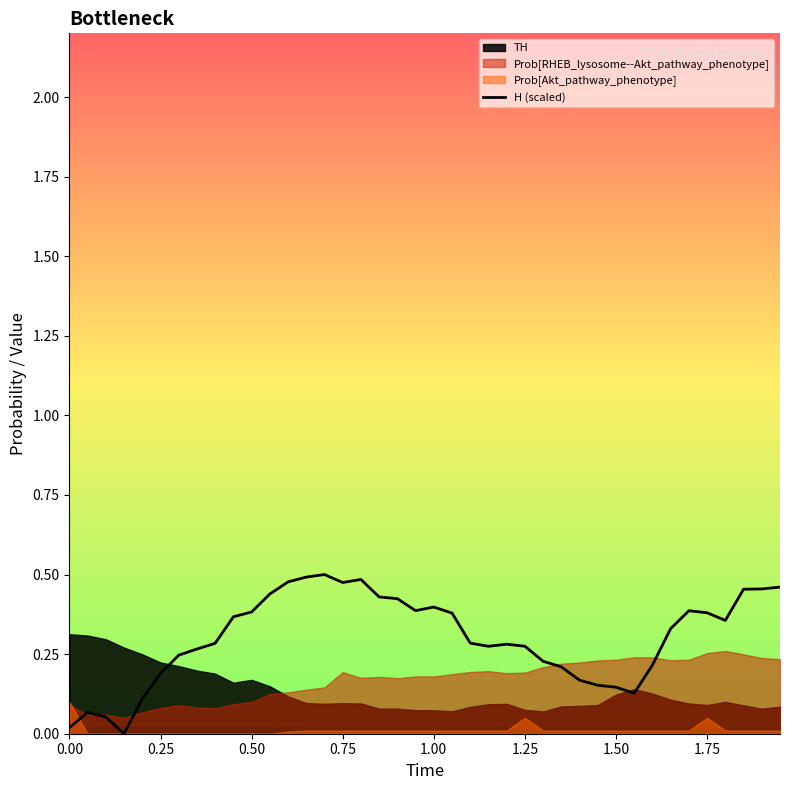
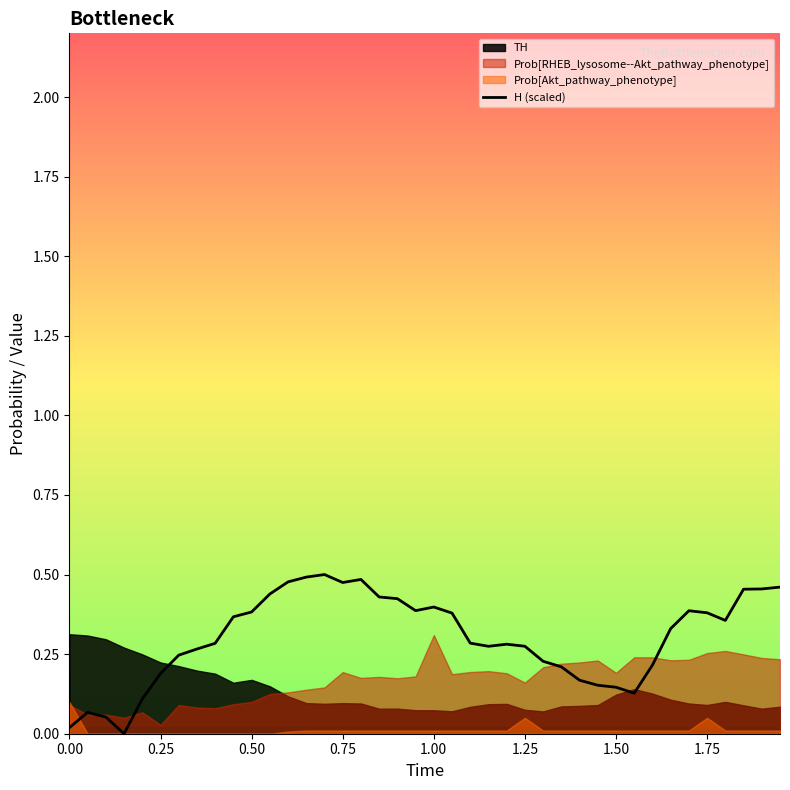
Prob[RHEB_lysosome--Akt_pathway_phenotype], 0.25: 0.08 -> 0.03
Prob[RHEB_lysosome--Akt_pathway_phenotype], 1.00: 0.18 -> 0.31
Prob[RHEB_lysosome--Akt_pathway_phenotype], 1.25: 0.19 -> 0.16
Prob[RHEB_lysosome--Akt_pathway_phenotype], 1.50: 0.23 -> 0.19
